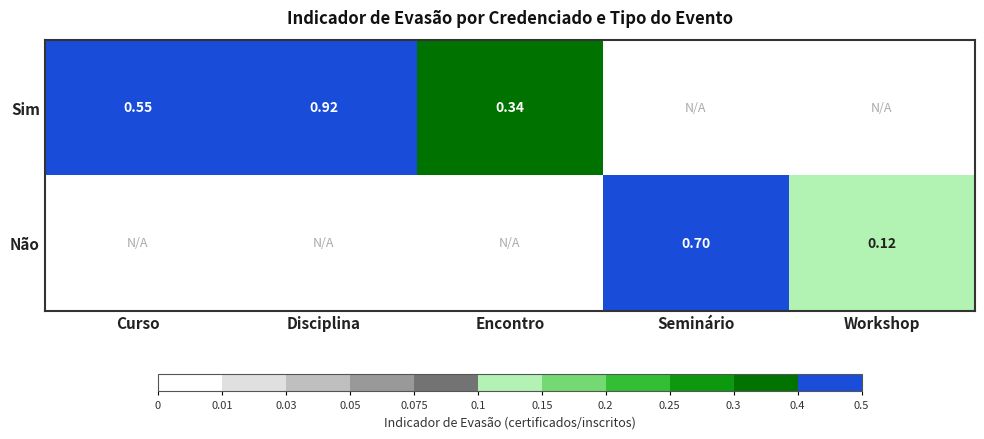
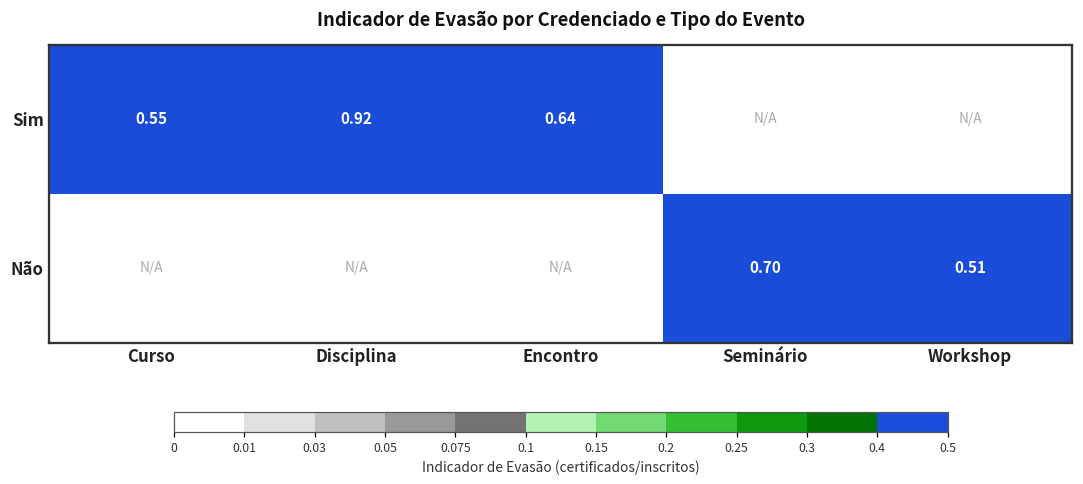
Sim, Encontro: 0.34 -> 0.64
Não, Workshop: 0.12 -> 0.51
